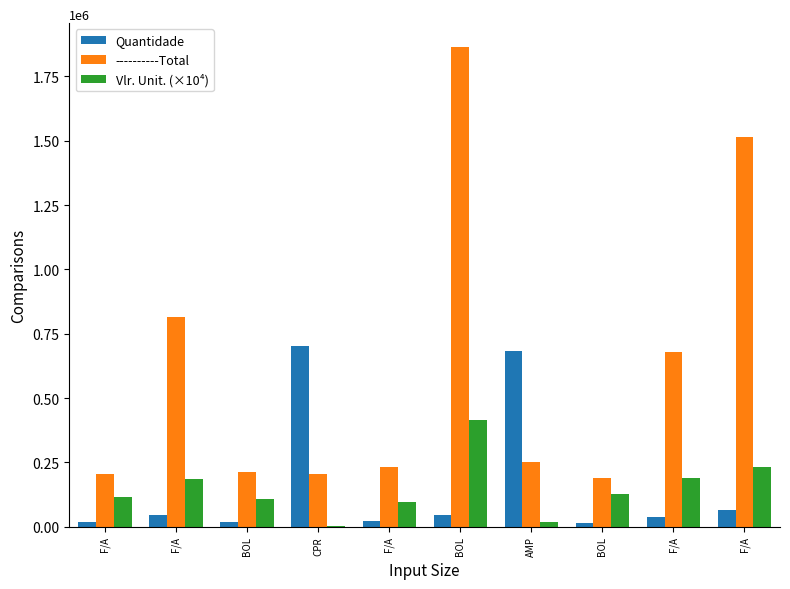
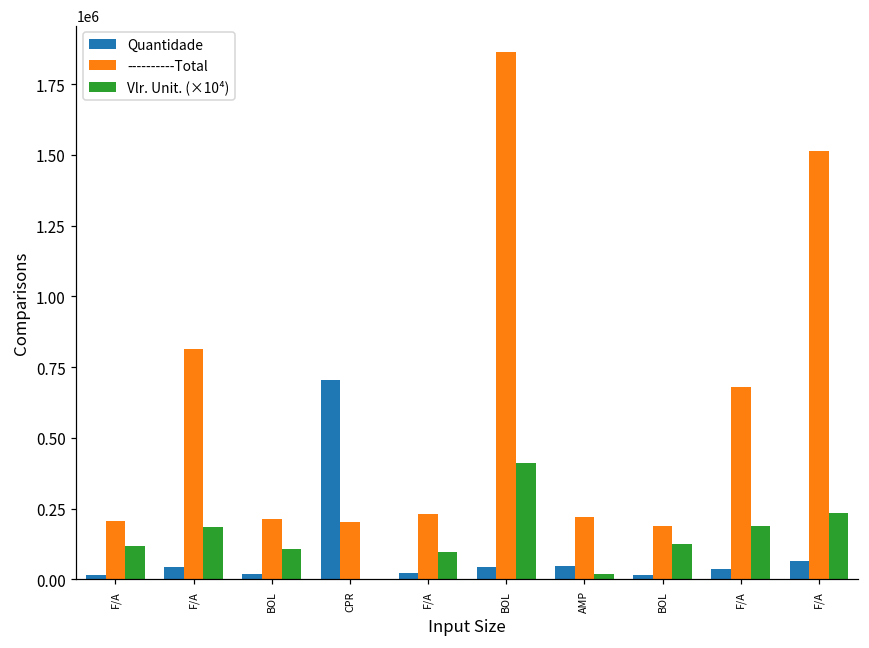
Quantidade, AMP: 680000 -> 50000
----------Total, AMP: 250000 -> 220000
